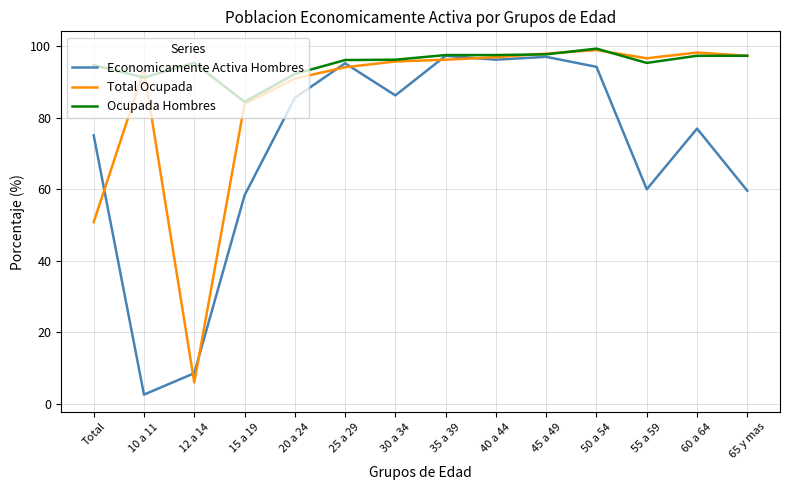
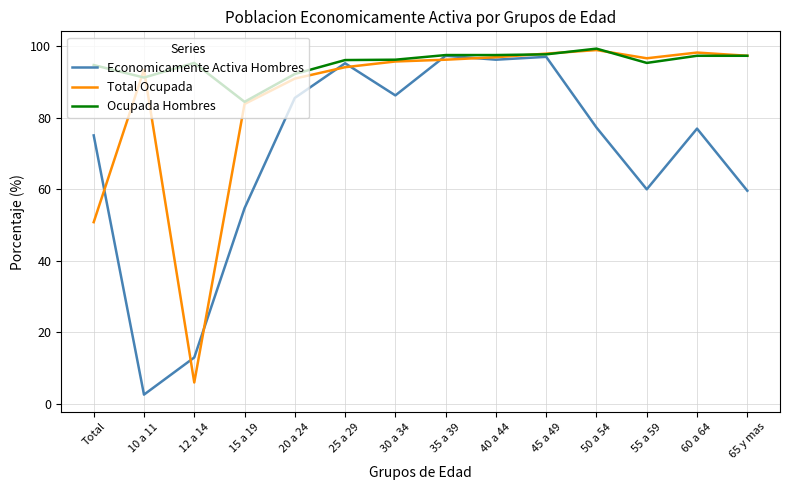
Economicamente Activa Hombres, 12 a 14: 9 -> 13
Economicamente Activa Hombres, 15 a 19: 58 -> 55
Economicamente Activa Hombres, 50 a 54: 94 -> 77
